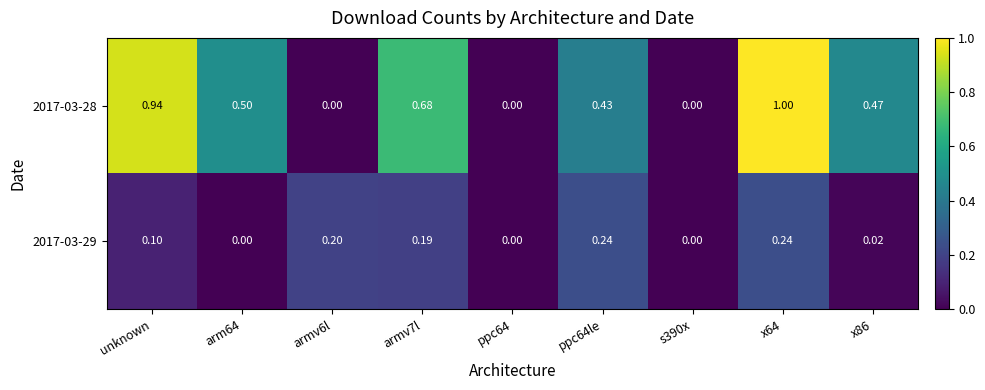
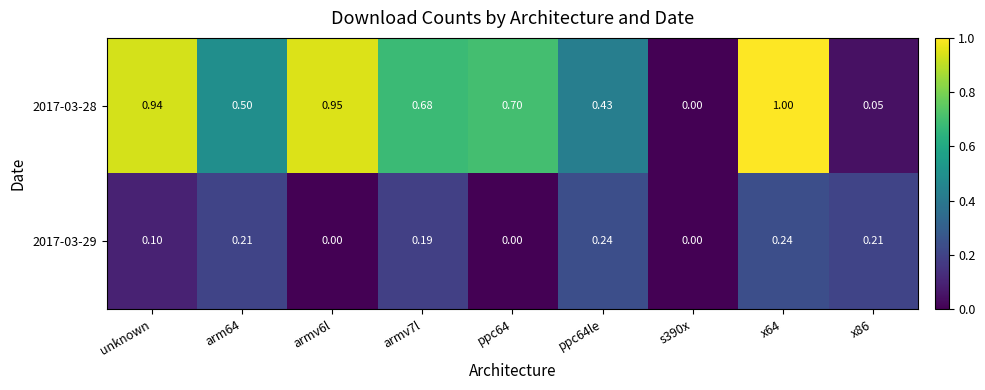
2017-03-28, armv6l: 0.00 -> 0.95
2017-03-28, ppc64: 0.00 -> 0.70
2017-03-28, x86: 0.47 -> 0.05
2017-03-29, arm64: 0.00 -> 0.21
2017-03-29, armv6l: 0.20 -> 0.00
2017-03-29, x86: 0.02 -> 0.21
